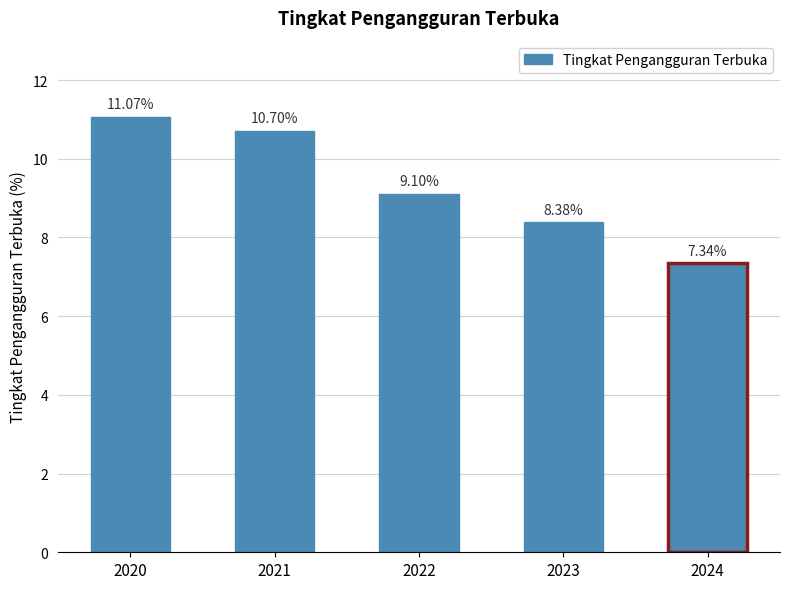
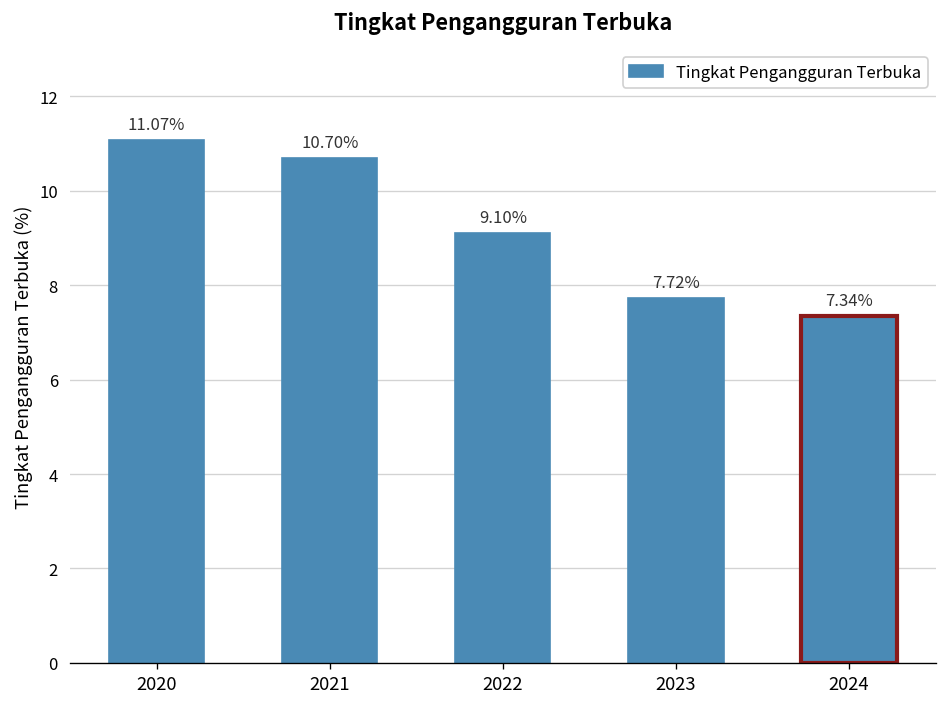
2023: 8.38% -> 7.72%
